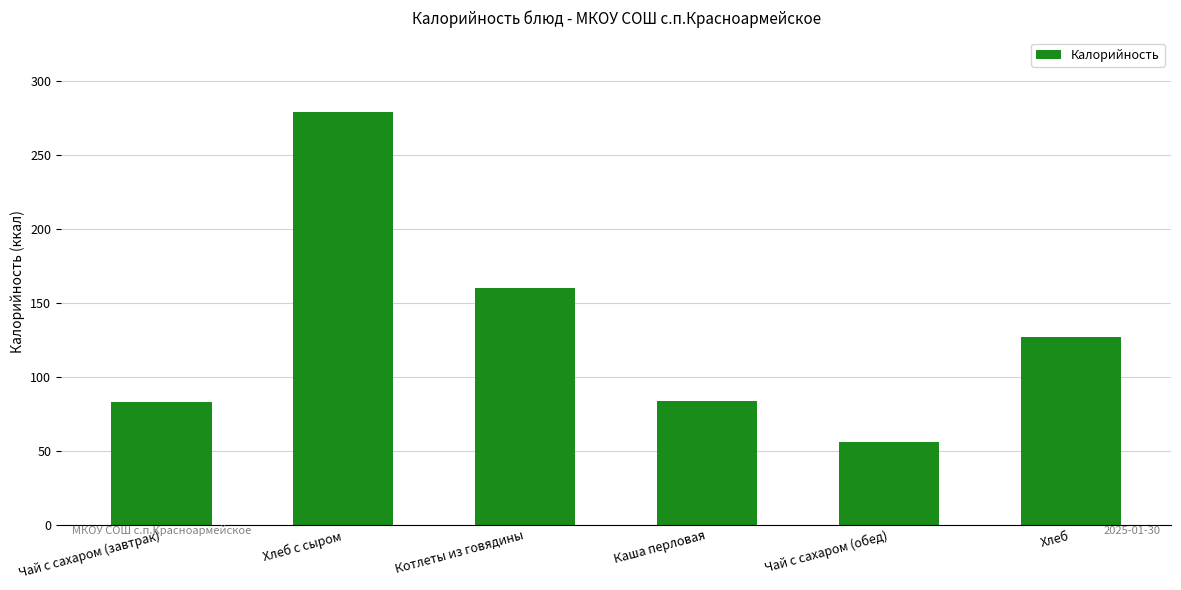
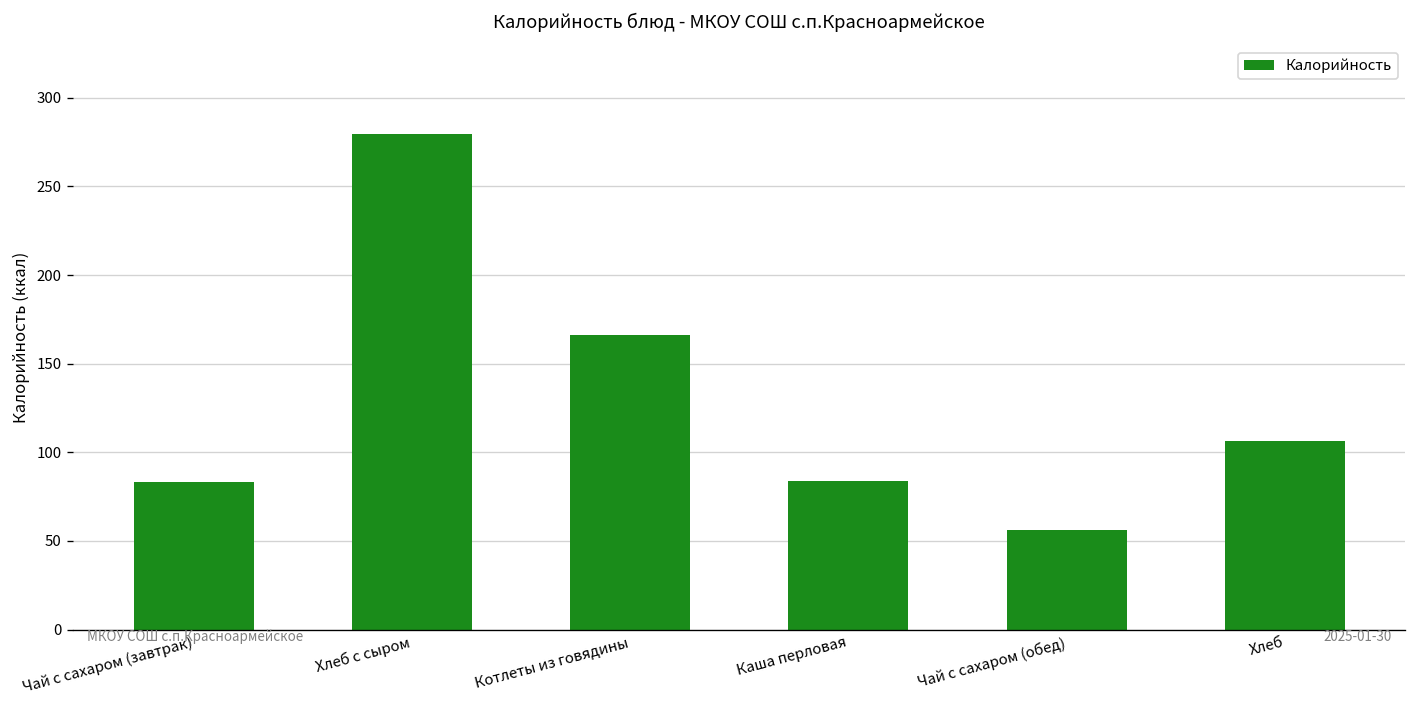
Котлеты из говядины: 160 -> 166
Хлеб: 127 -> 106
